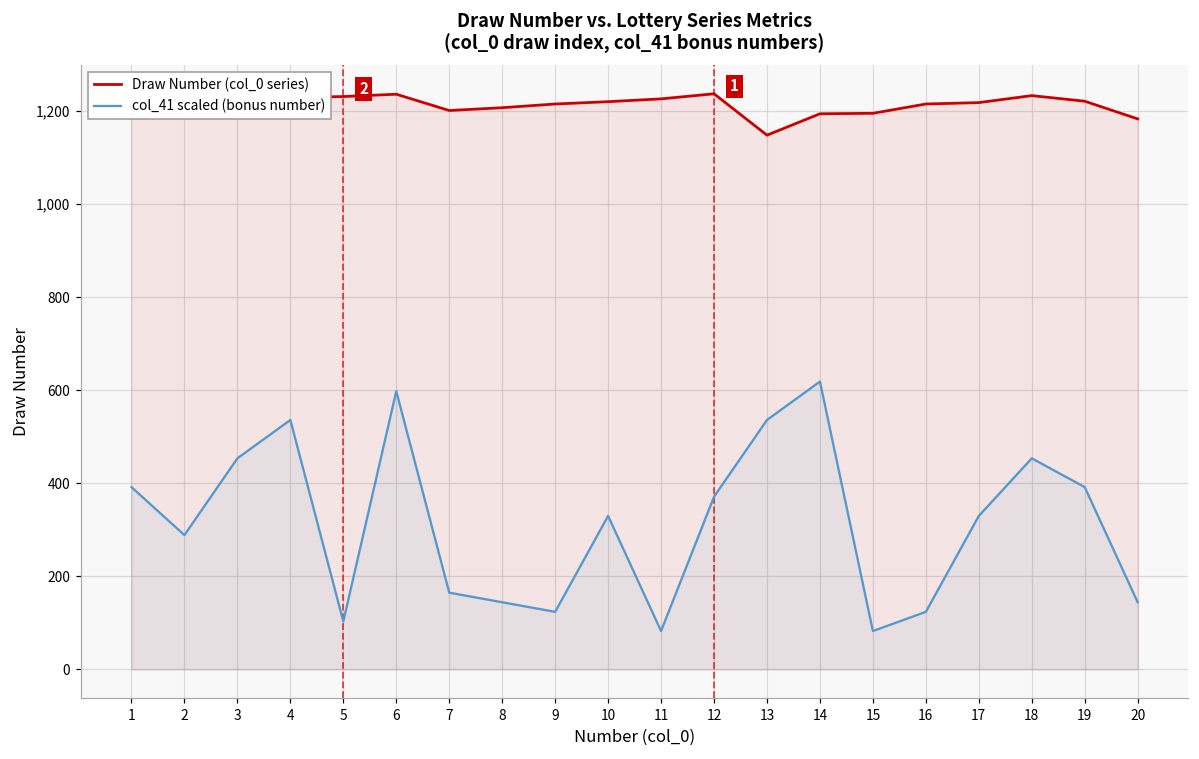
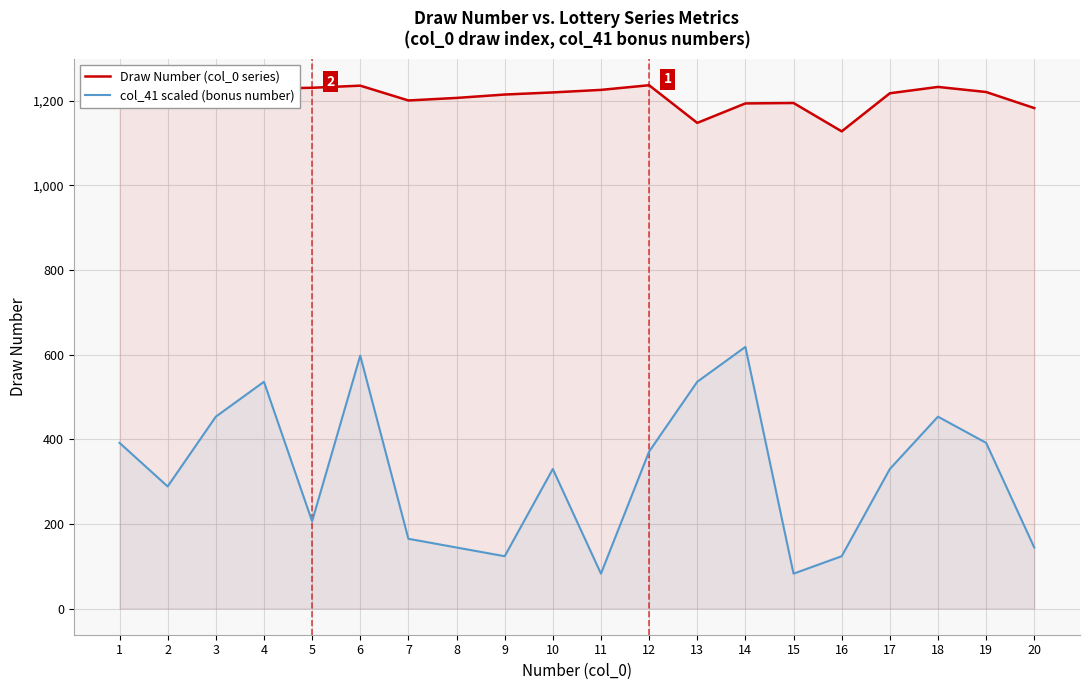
col_41 scaled (bonus number), 5: 100 -> 210
Draw Number (col_0 series), 16: 1,220 -> 1,130
